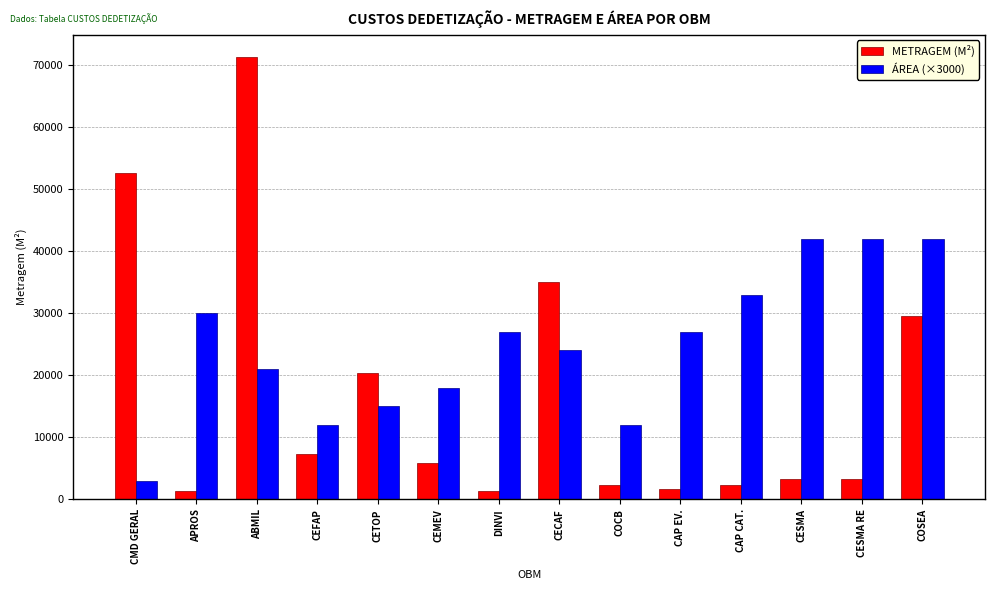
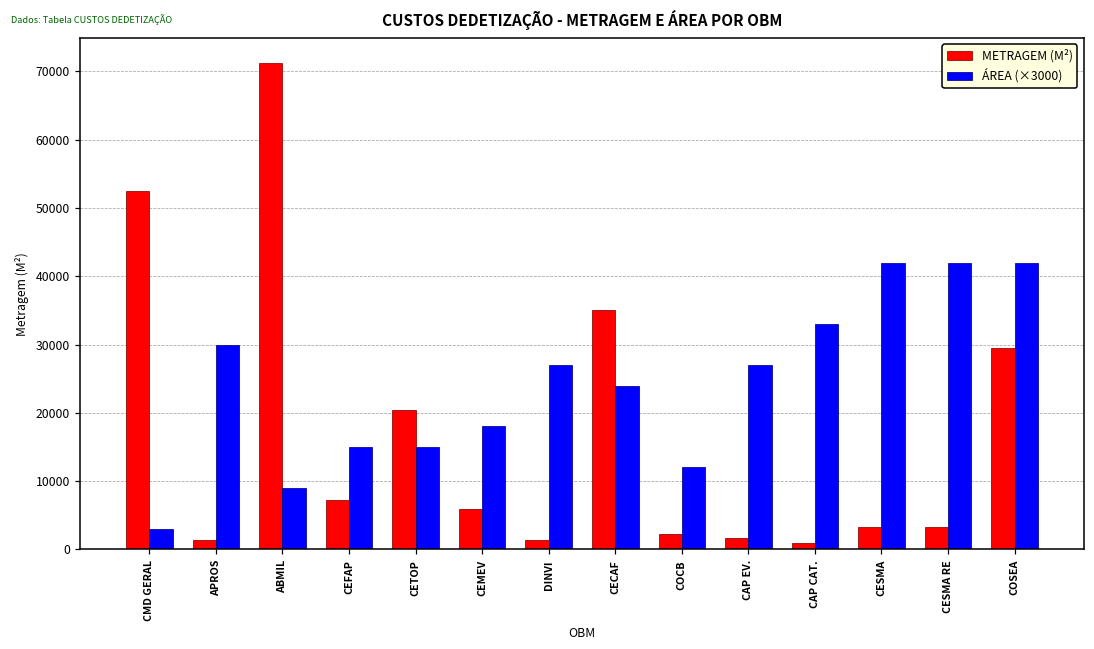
ÁREA (×3000), ABMIL: 21000 -> 9000
ÁREA (×3000), CEFAP: 12000 -> 15000
METRAGEM (M²), CAP CAT.: 2000 -> 1000
